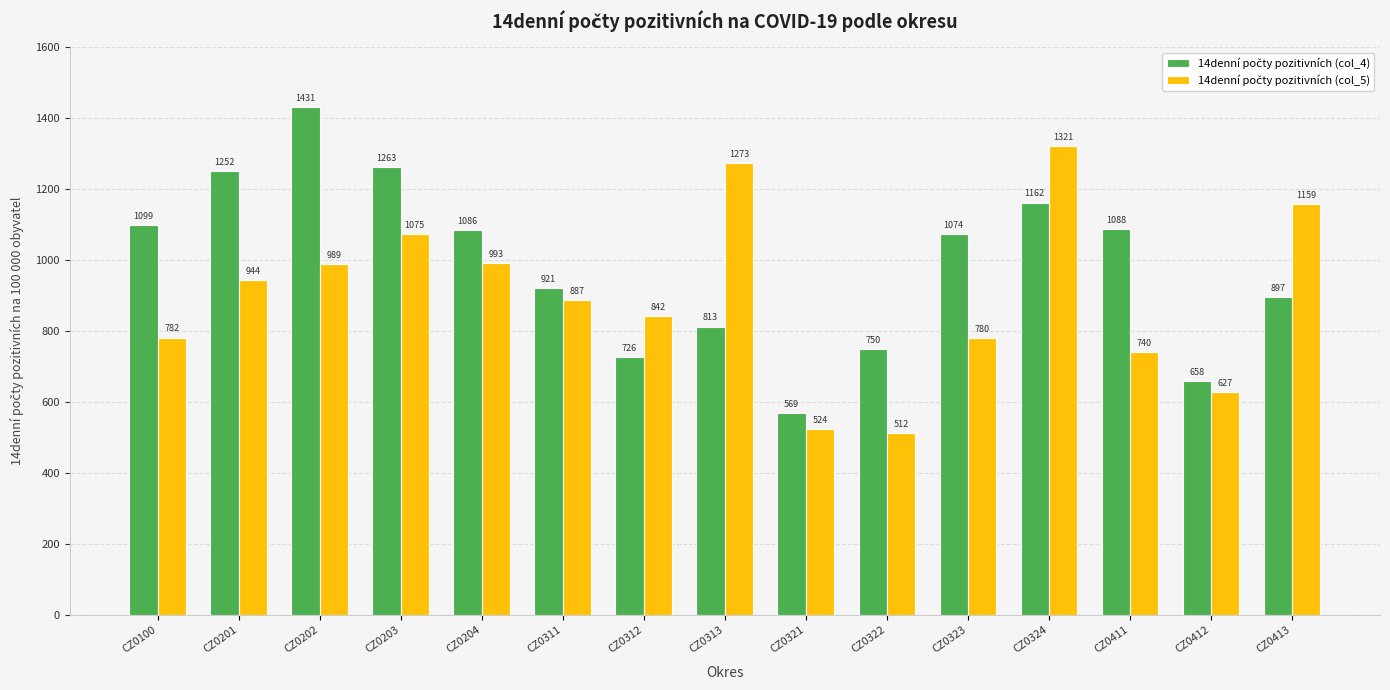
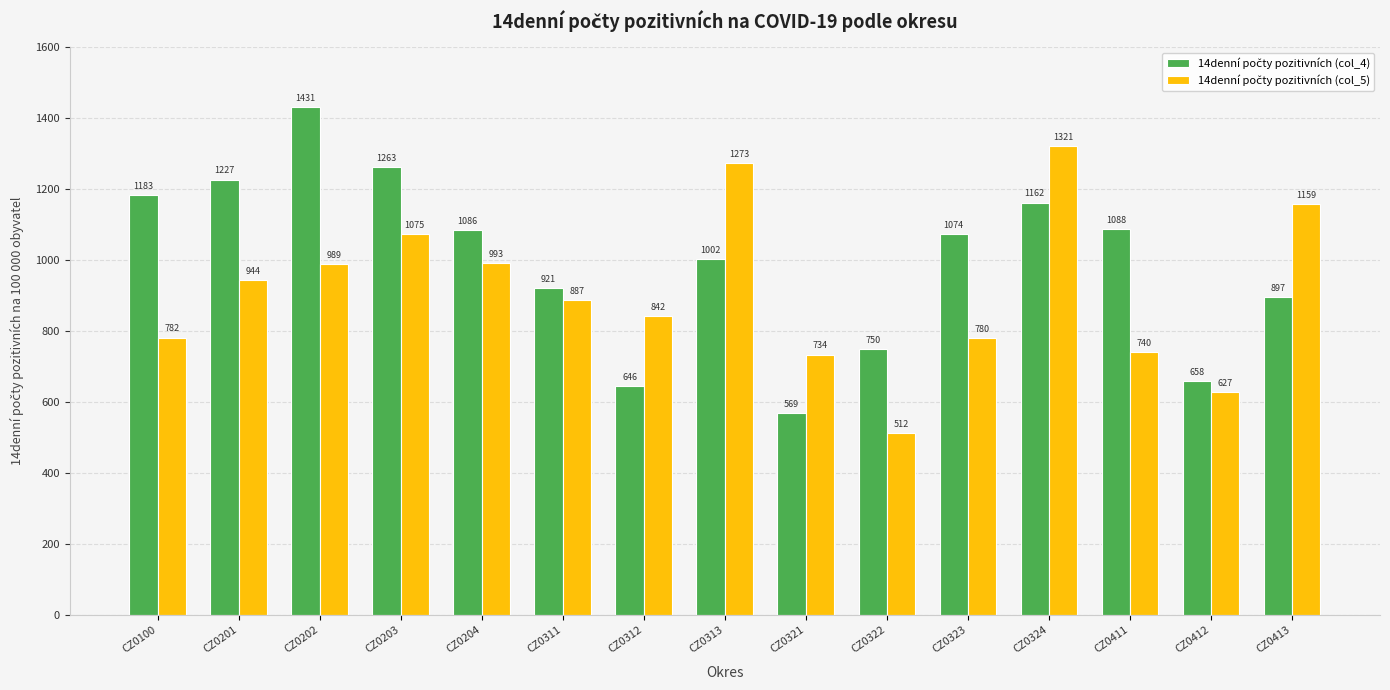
14denní počty pozitivních (col_4), CZ0100: 1099 -> 1183
14denní počty pozitivních (col_4), CZ0201: 1252 -> 1227
14denní počty pozitivních (col_4), CZ0312: 726 -> 646
14denní počty pozitivních (col_4), CZ0313: 813 -> 1002
14denní počty pozitivních (col_5), CZ0321: 524 -> 734
